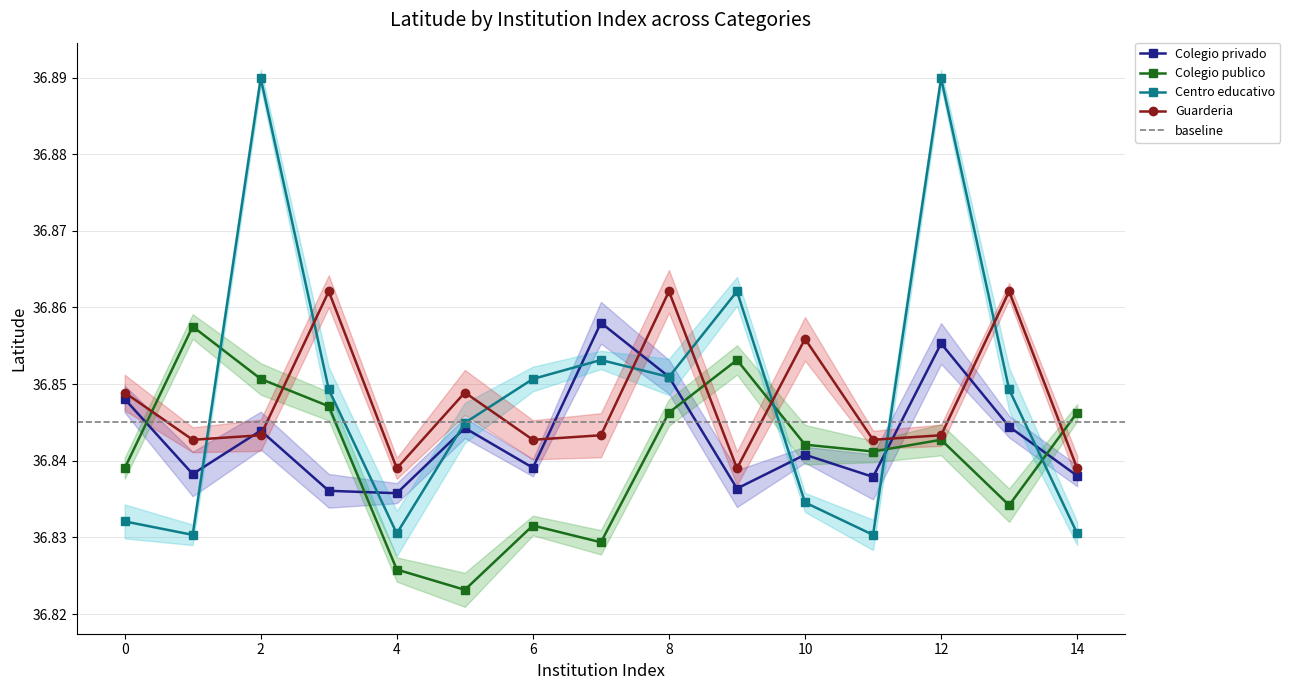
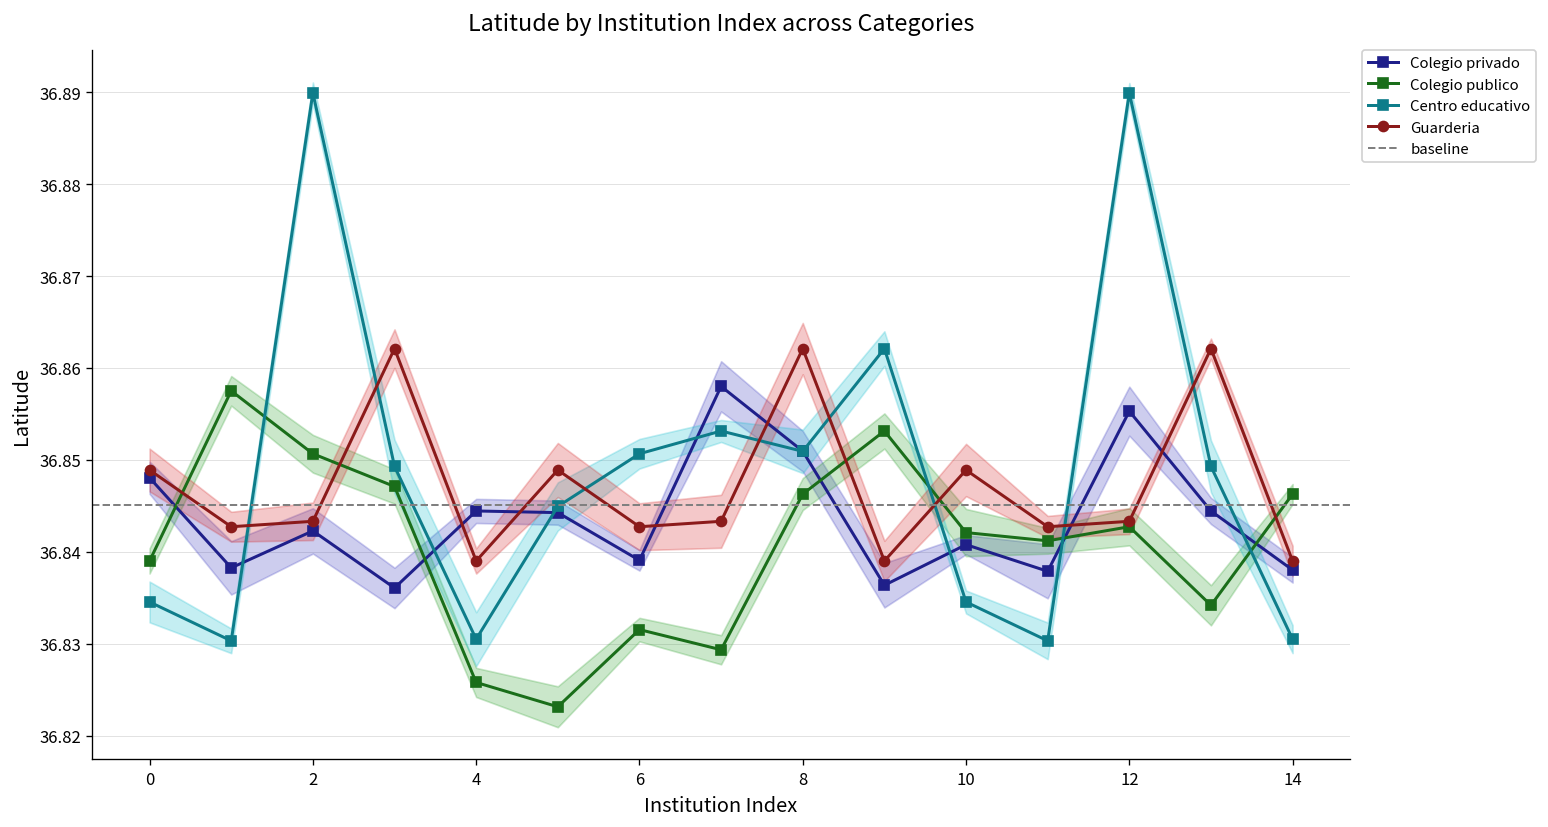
Centro educativo, 0: 36.832 -> 36.835
Colegio privado, 2: 36.844 -> 36.842
Colegio privado, 4: 36.836 -> 36.844
Guarderia, 10: 36.856 -> 36.849
